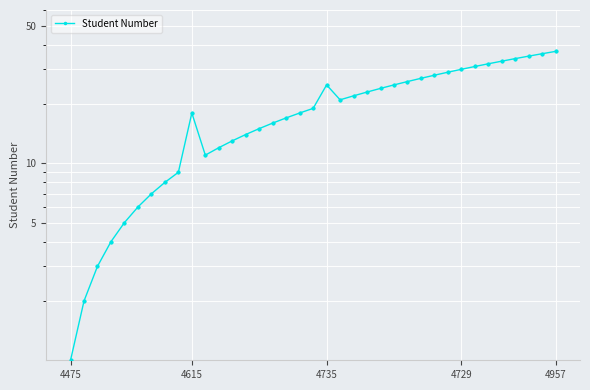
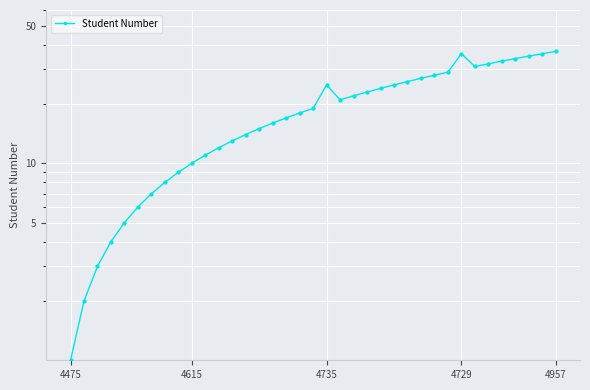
4615: 18 -> 10
4729: 30 -> 36
